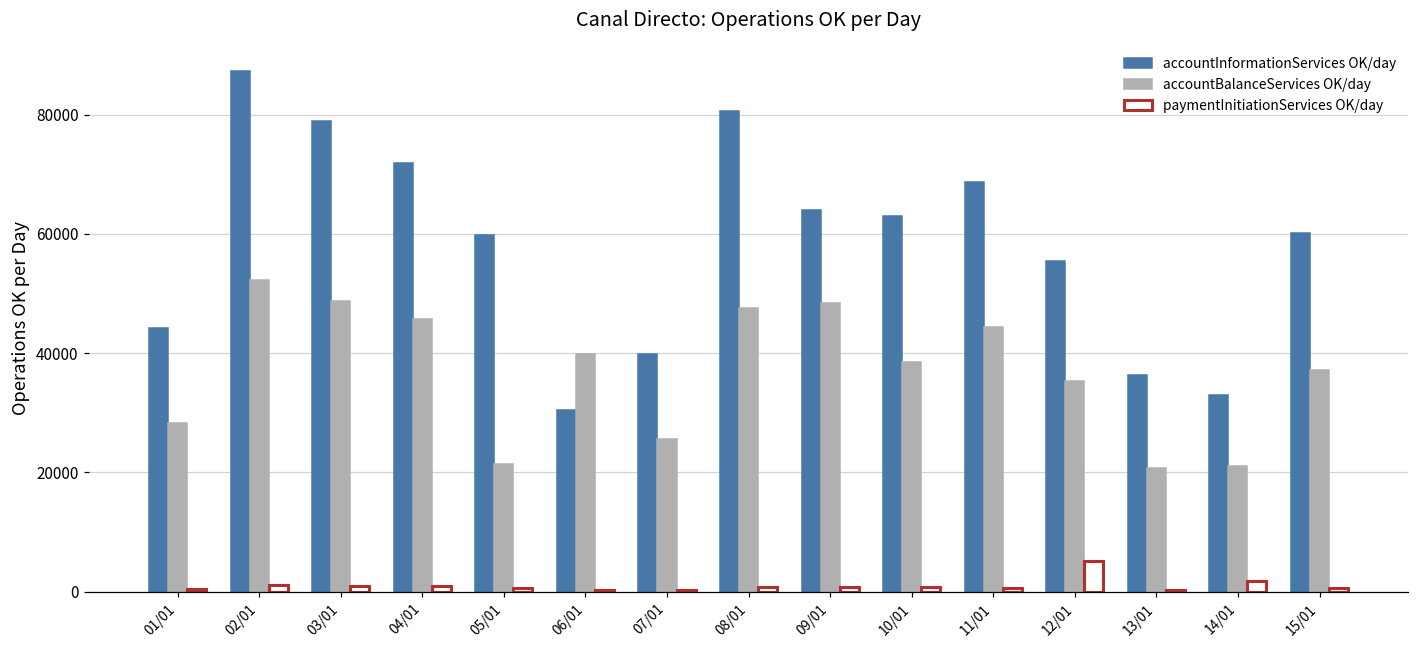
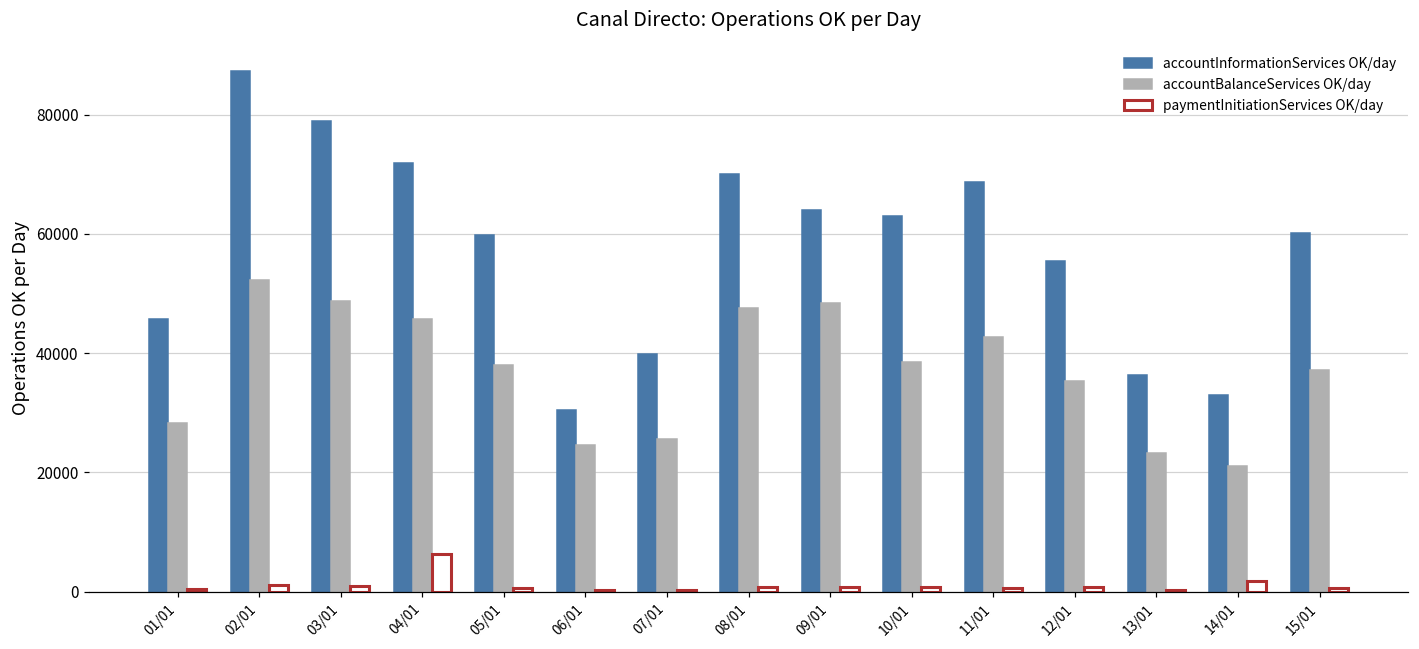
accountInformationServices OK/day, 01/01: 44000 -> 46000
paymentInitiationServices OK/day, 04/01: 1000 -> 6000
accountBalanceServices OK/day, 05/01: 21000 -> 38000
accountBalanceServices OK/day, 06/01: 40000 -> 25000
accountInformationServices OK/day, 08/01: 81000 -> 70000
accountBalanceServices OK/day, 11/01: 44000 -> 43000
paymentInitiationServices OK/day, 12/01: 5000 -> 1000
accountBalanceServices OK/day, 13/01: 21000 -> 23000
